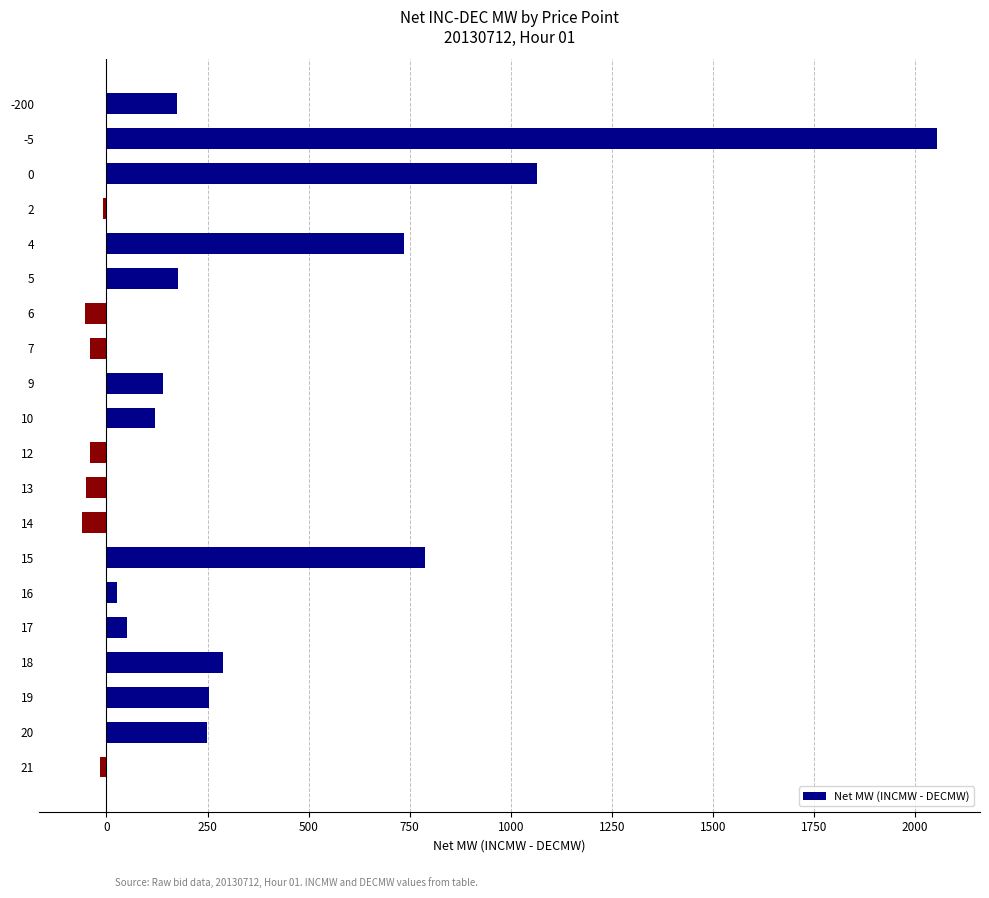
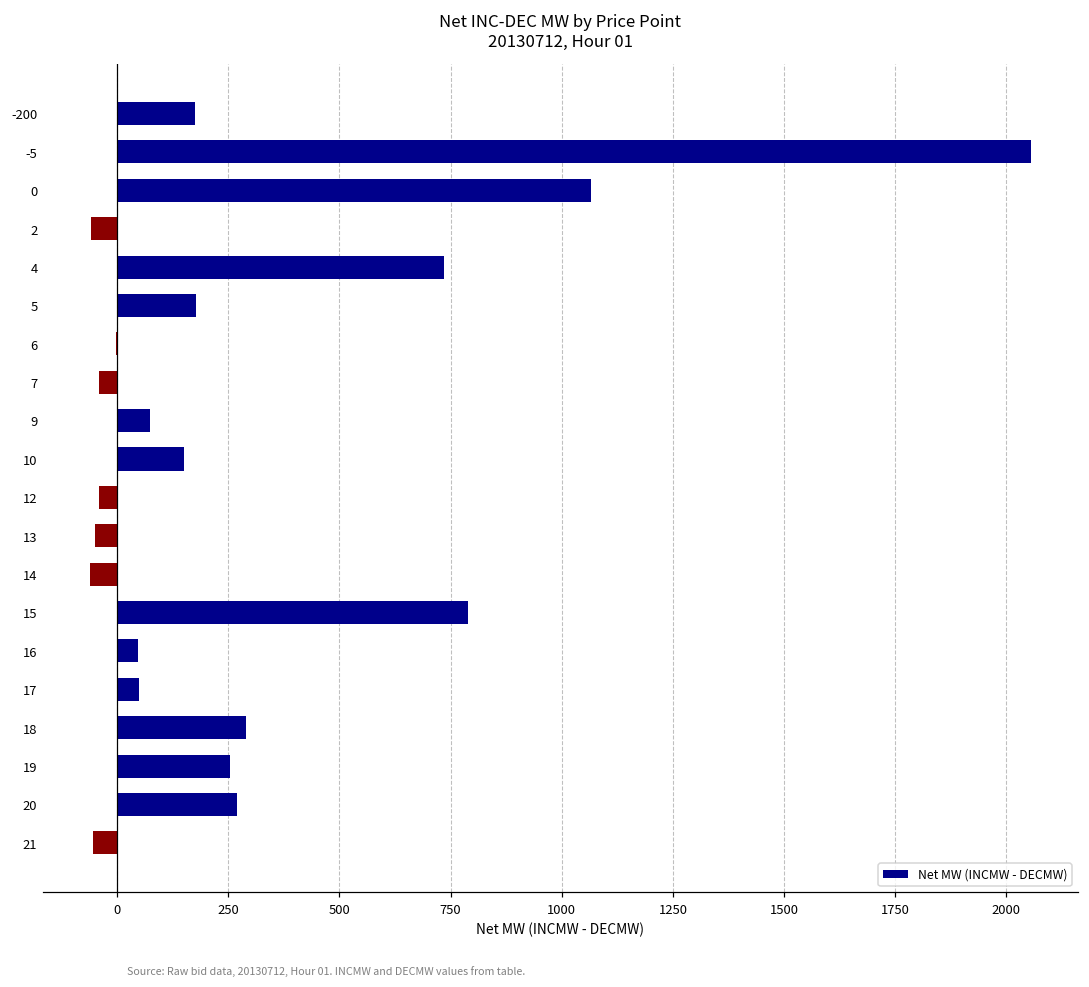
2: -10 -> -60
6: -50 -> 0
9: 140 -> 80
10: 120 -> 150
16: 30 -> 50
20: 250 -> 270
21: -10 -> -50
